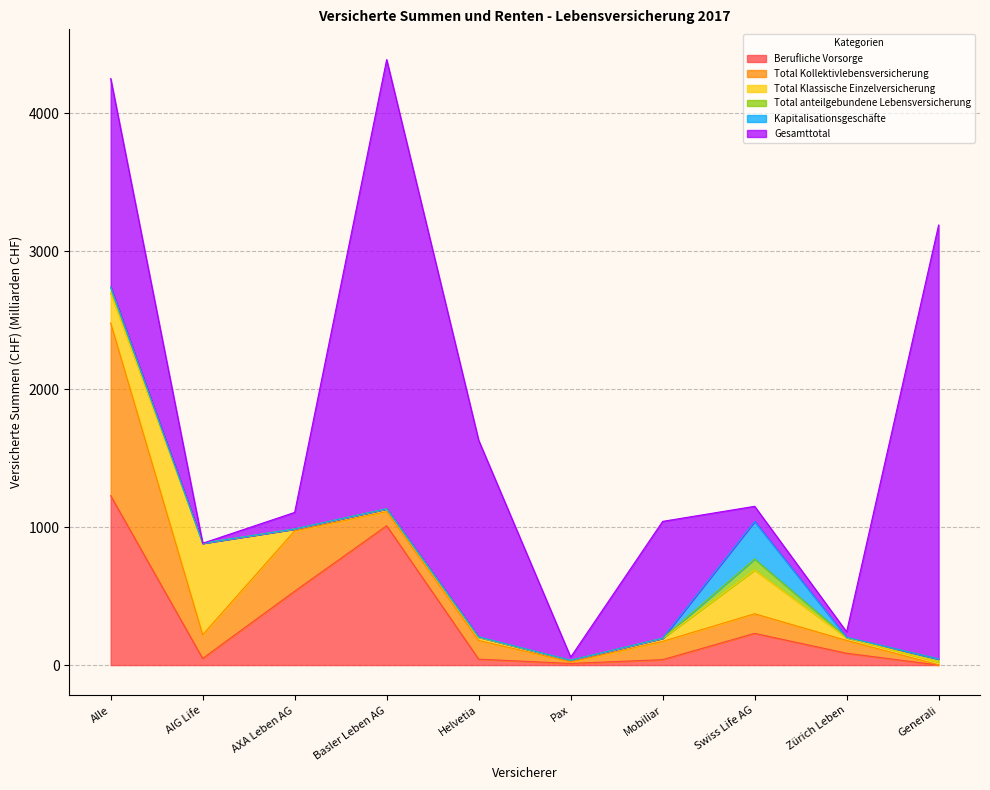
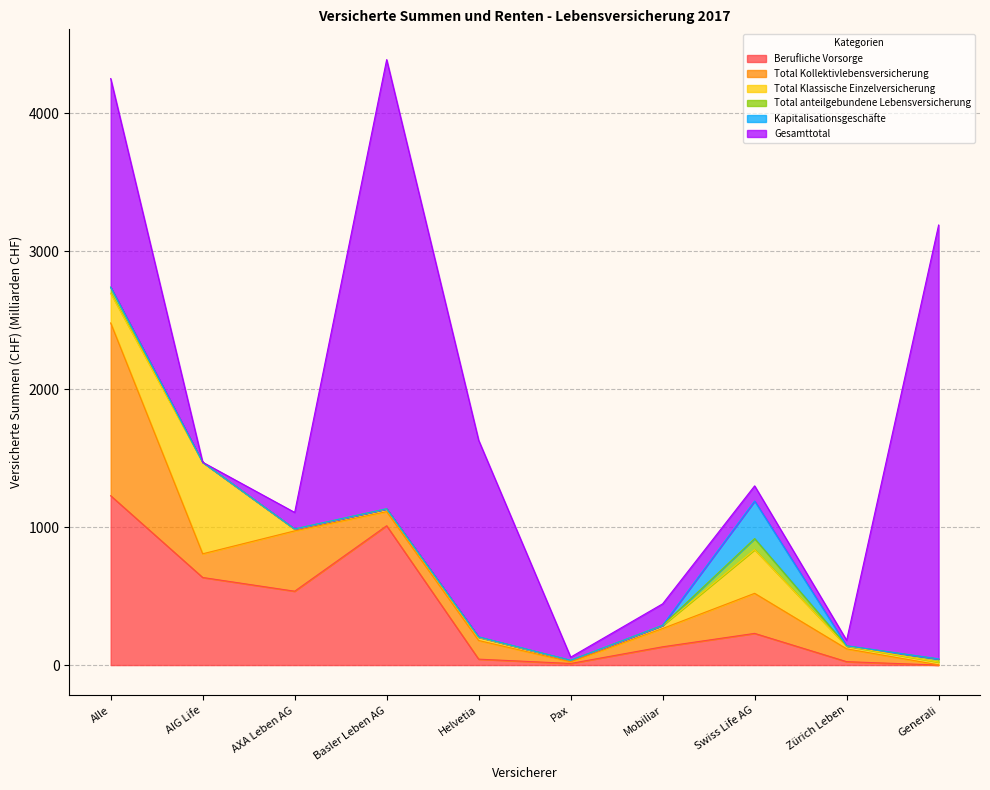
Berufliche Vorsorge, AIG Life: 50 -> 630
Berufliche Vorsorge, Mobiliar: 40 -> 130
Gesamttotal, Mobiliar: 850 -> 160
Total Kollektivlebensversicherung, Swiss Life AG: 140 -> 290
Berufliche Vorsorge, Zürich Leben: 90 -> 20
